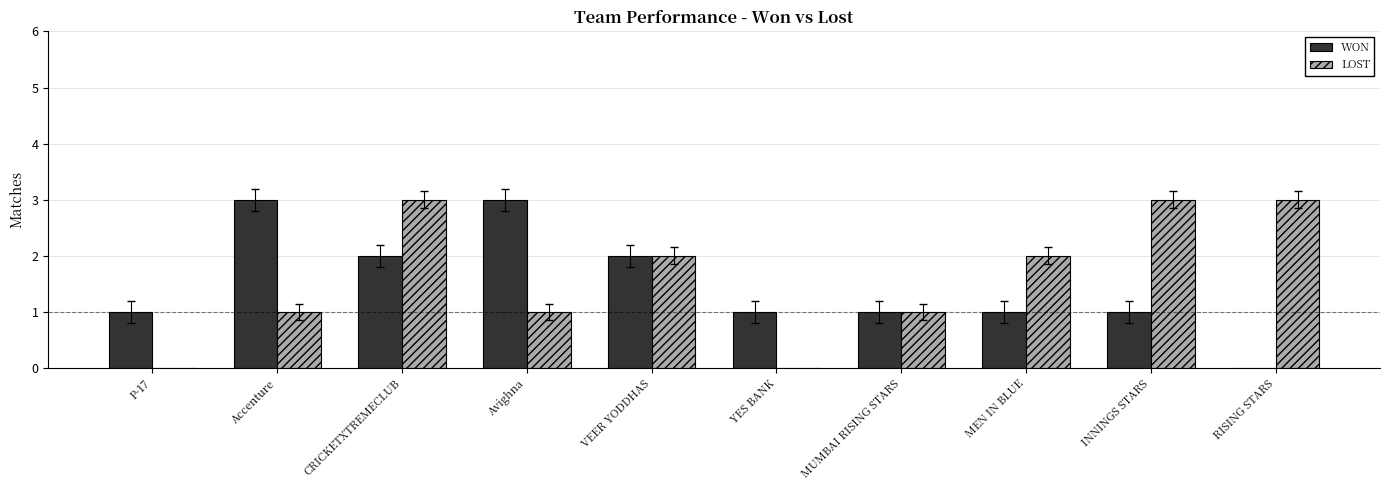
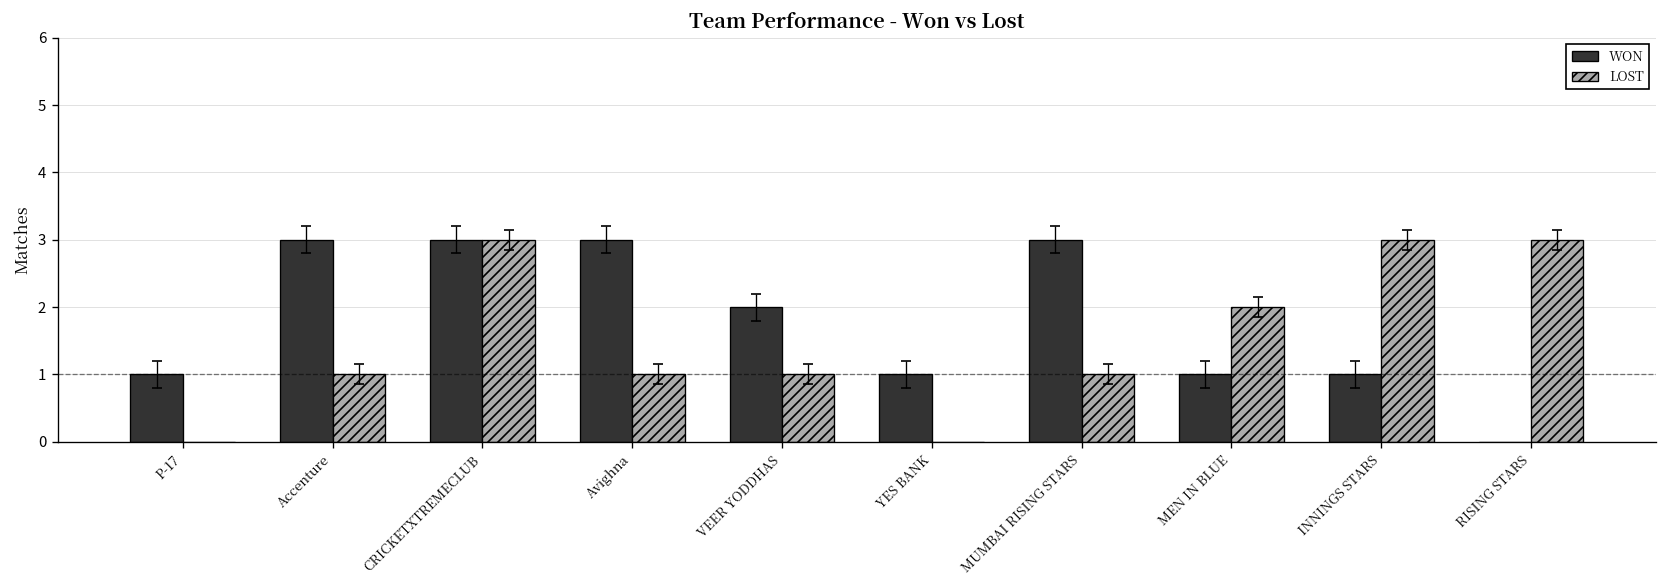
WON, CRICKETXTREMECLUB: 2 -> 3
LOST, VEER YODDHAS: 2 -> 1
WON, MUMBAI RISING STARS: 1 -> 3
